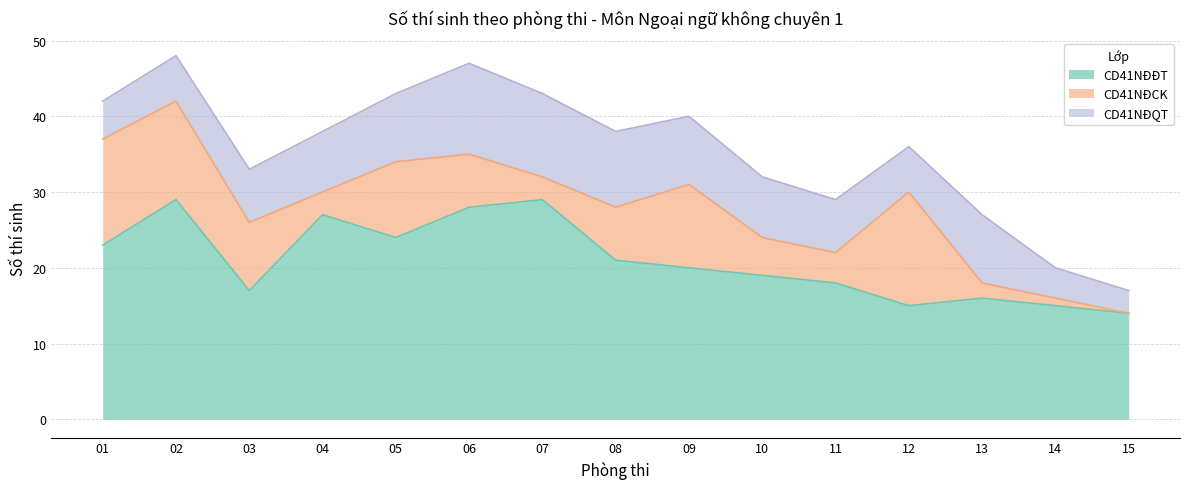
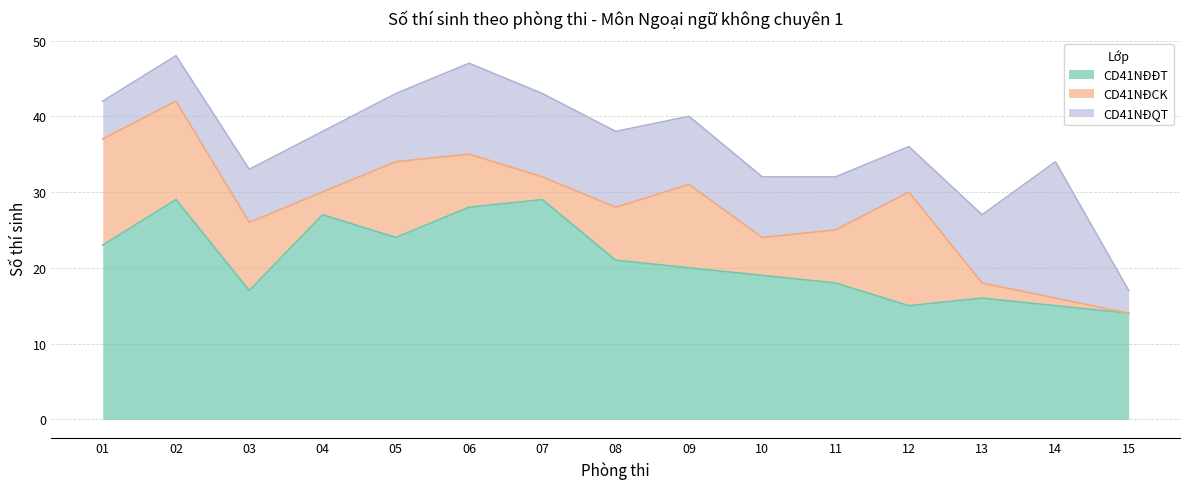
CD41NĐCK, 11: 4 -> 7
CD41NĐQT, 14: 4 -> 18
